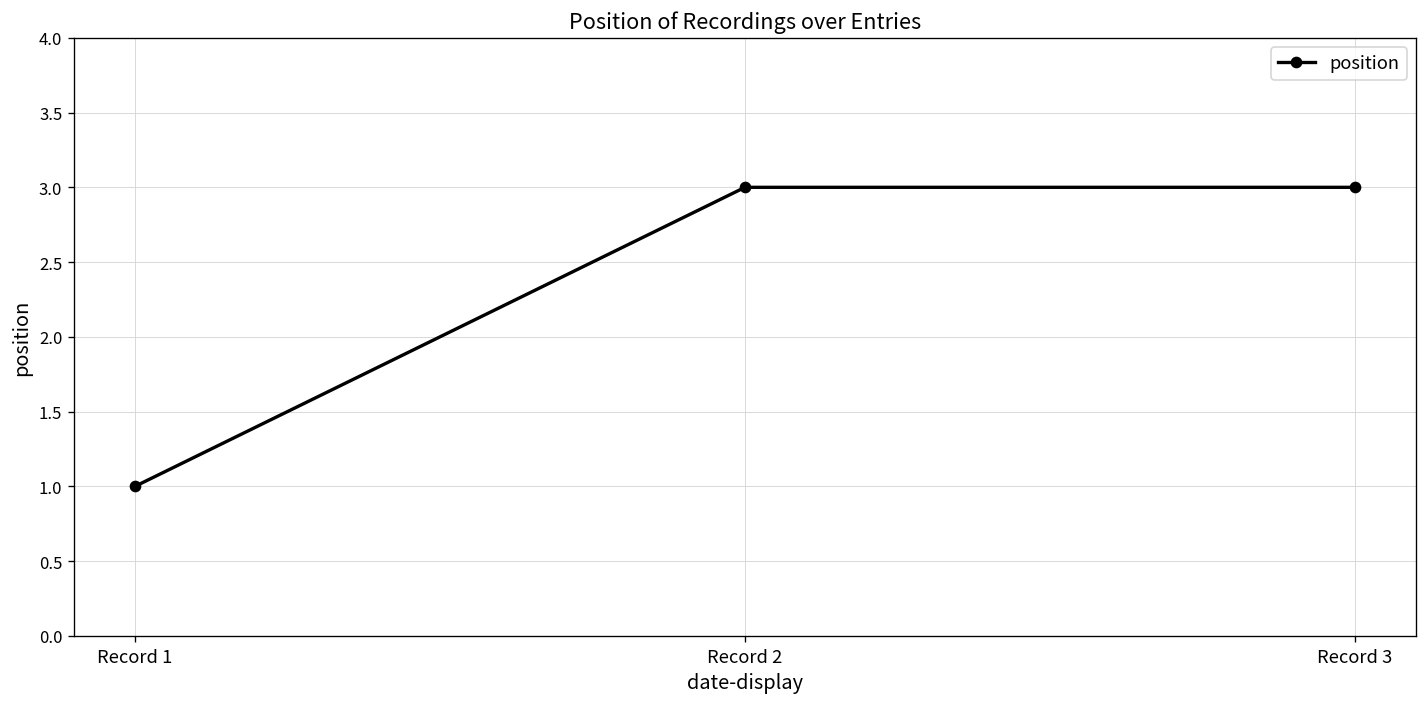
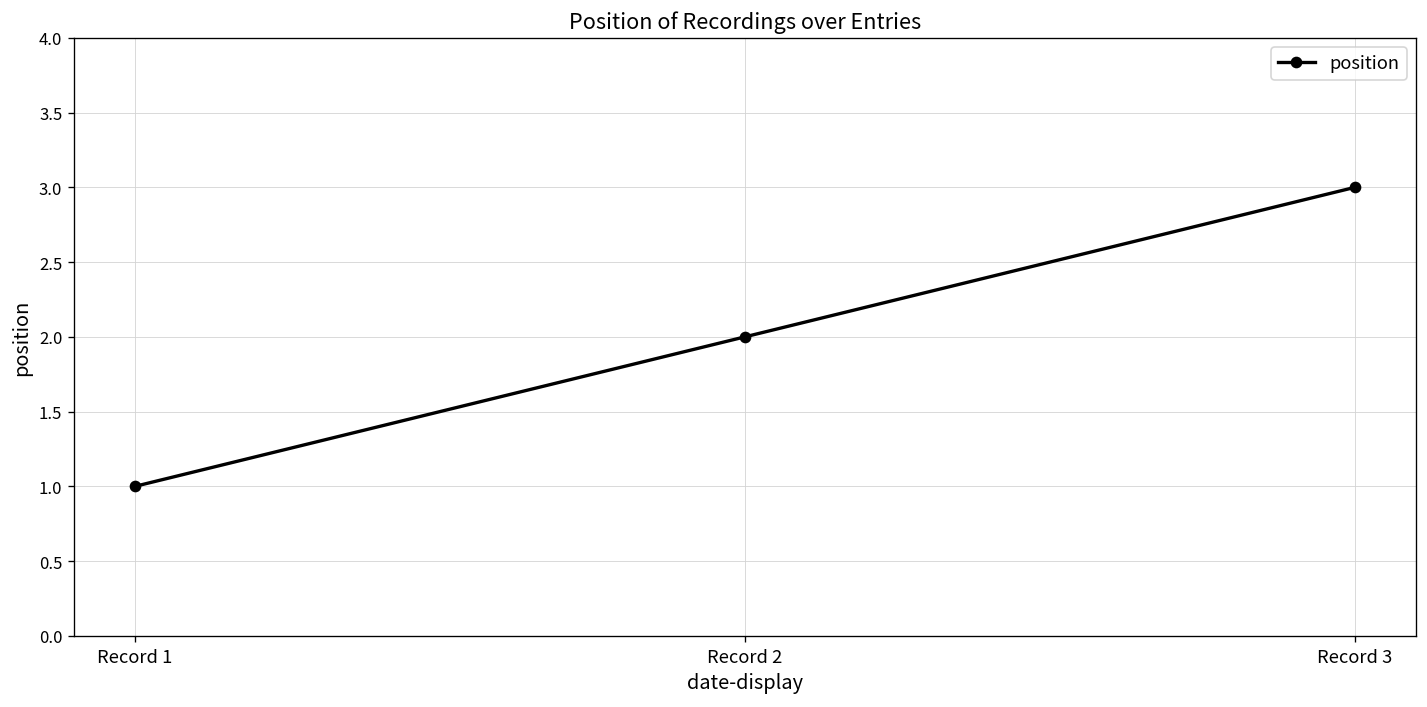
Record 2: 3 -> 2
